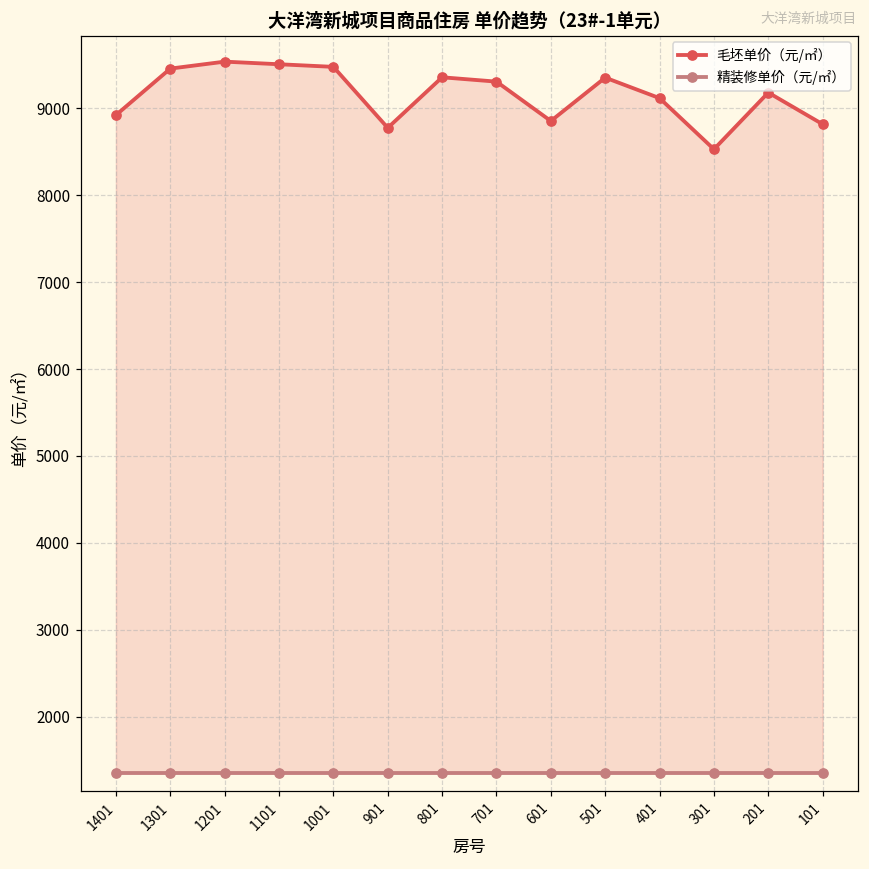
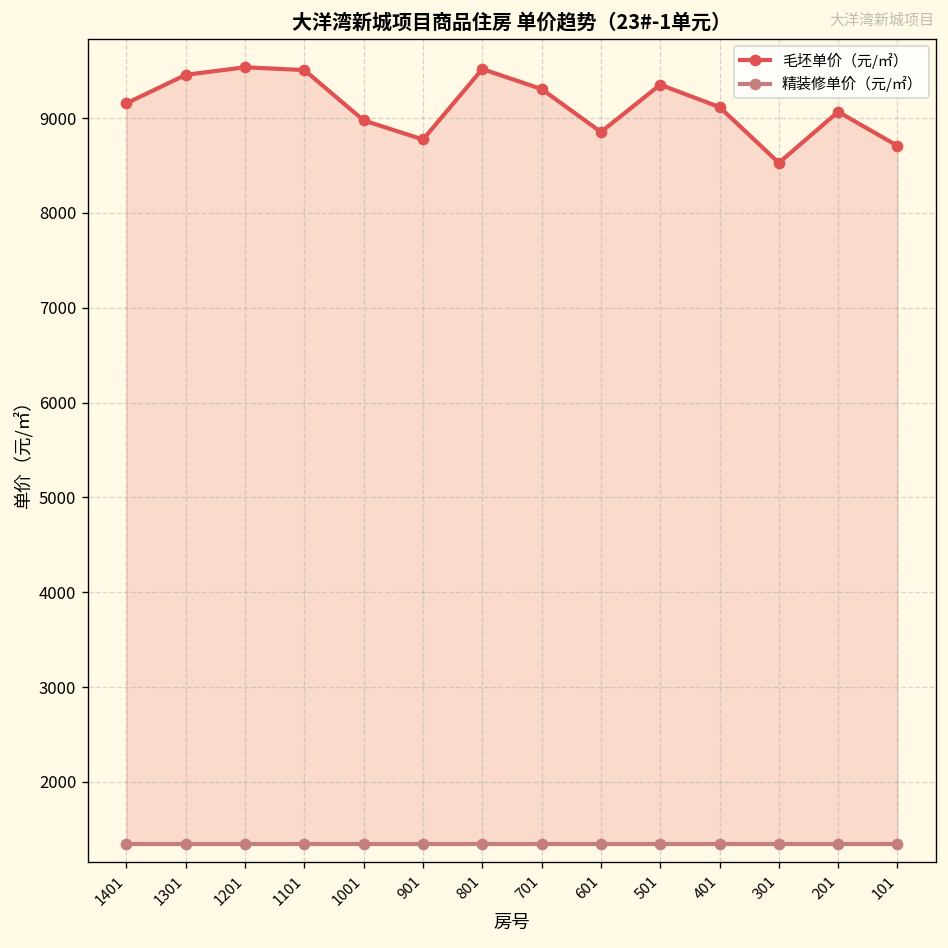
毛坯单价（元/㎡）, 1401: 8900 -> 9200
毛坯单价（元/㎡）, 1001: 9500 -> 9000
毛坯单价（元/㎡）, 801: 9400 -> 9500
毛坯单价（元/㎡）, 201: 9200 -> 9100
毛坯单价（元/㎡）, 101: 8800 -> 8700
